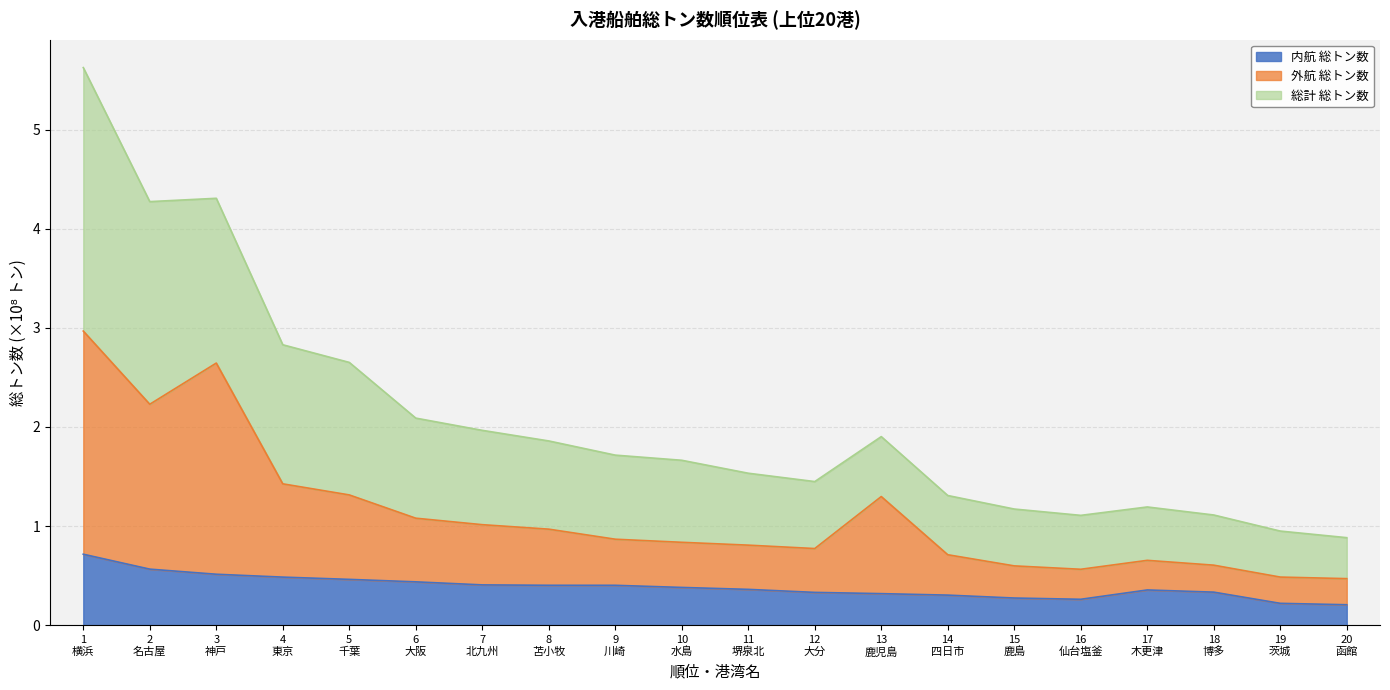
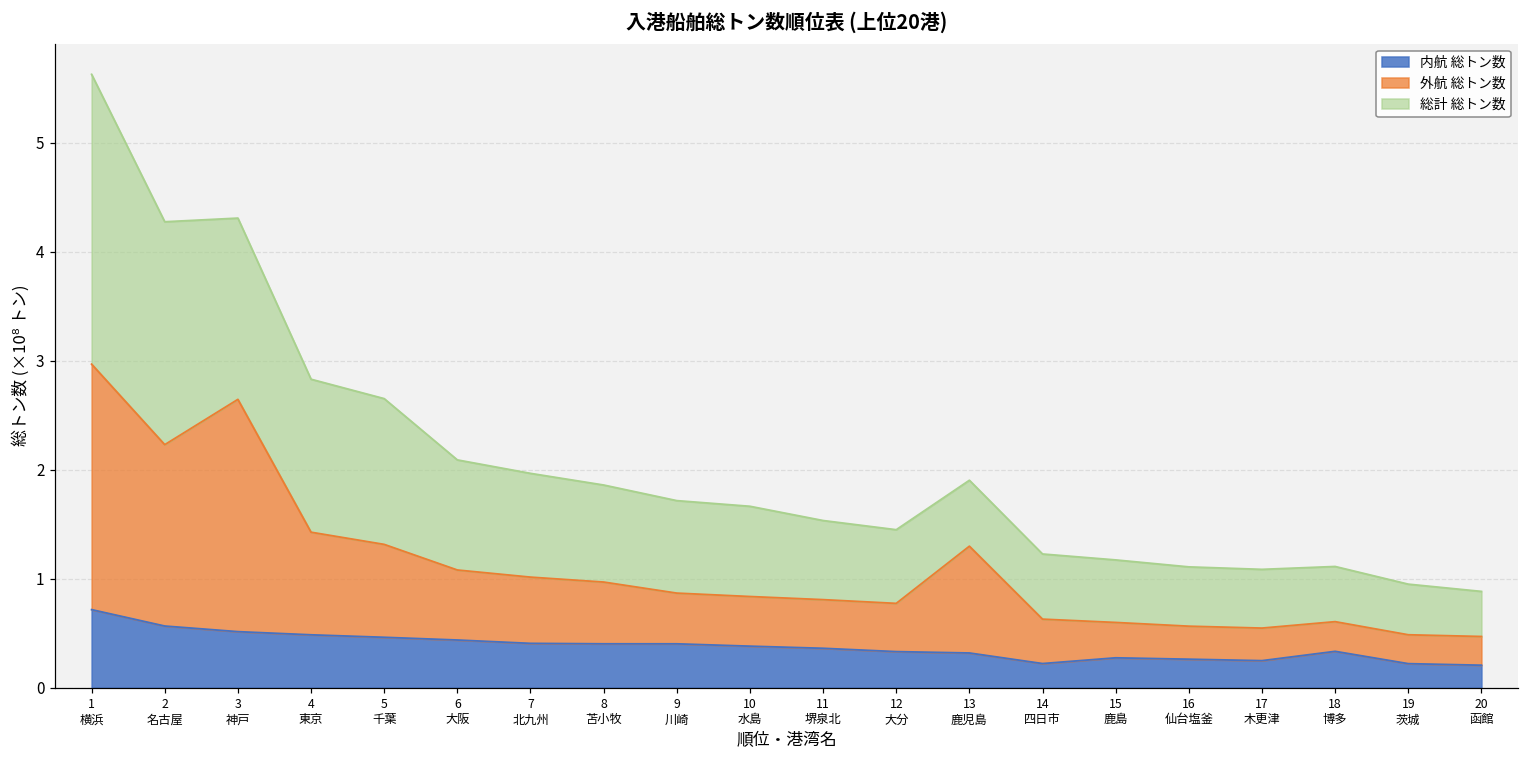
内航 総トン数, 14 四日市: 0.3 -> 0.2
内航 総トン数, 17 木更津: 0.4 -> 0.2
